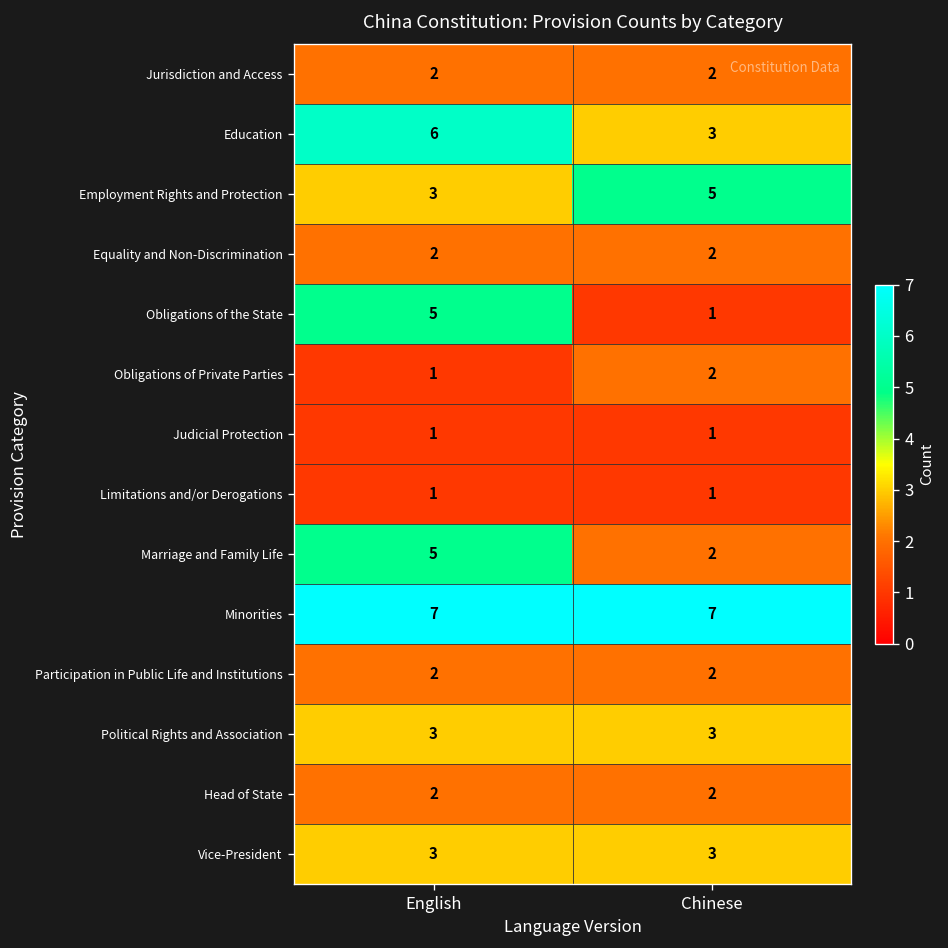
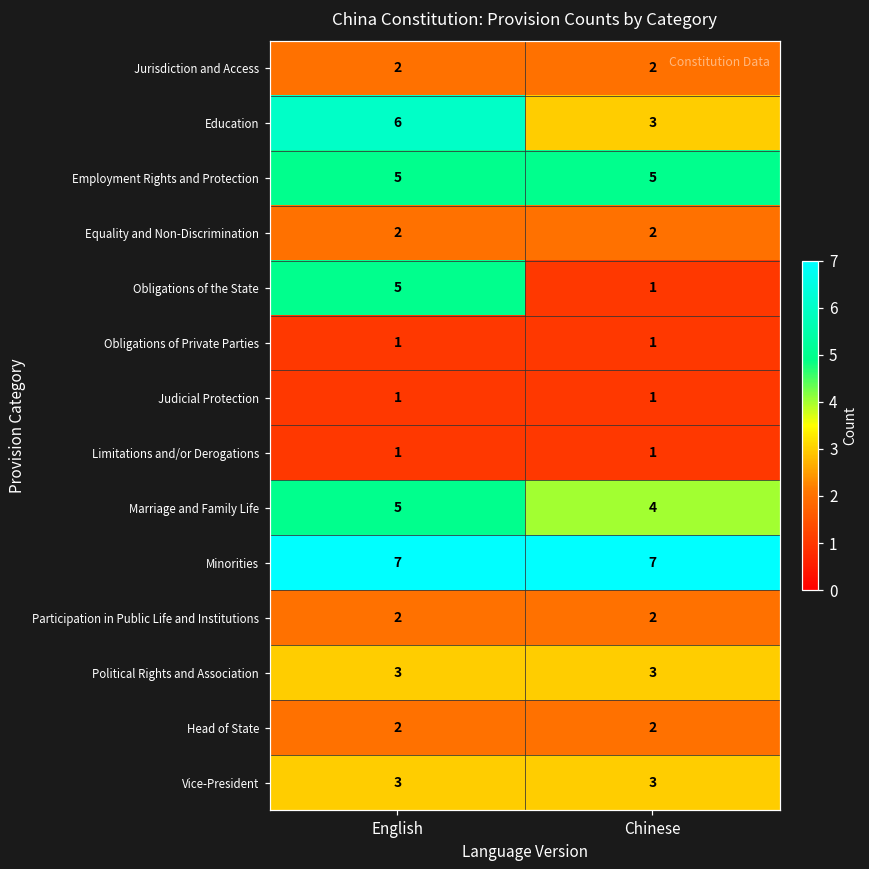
Employment Rights and Protection, English: 3 -> 5
Obligations of Private Parties, Chinese: 2 -> 1
Marriage and Family Life, Chinese: 2 -> 4
